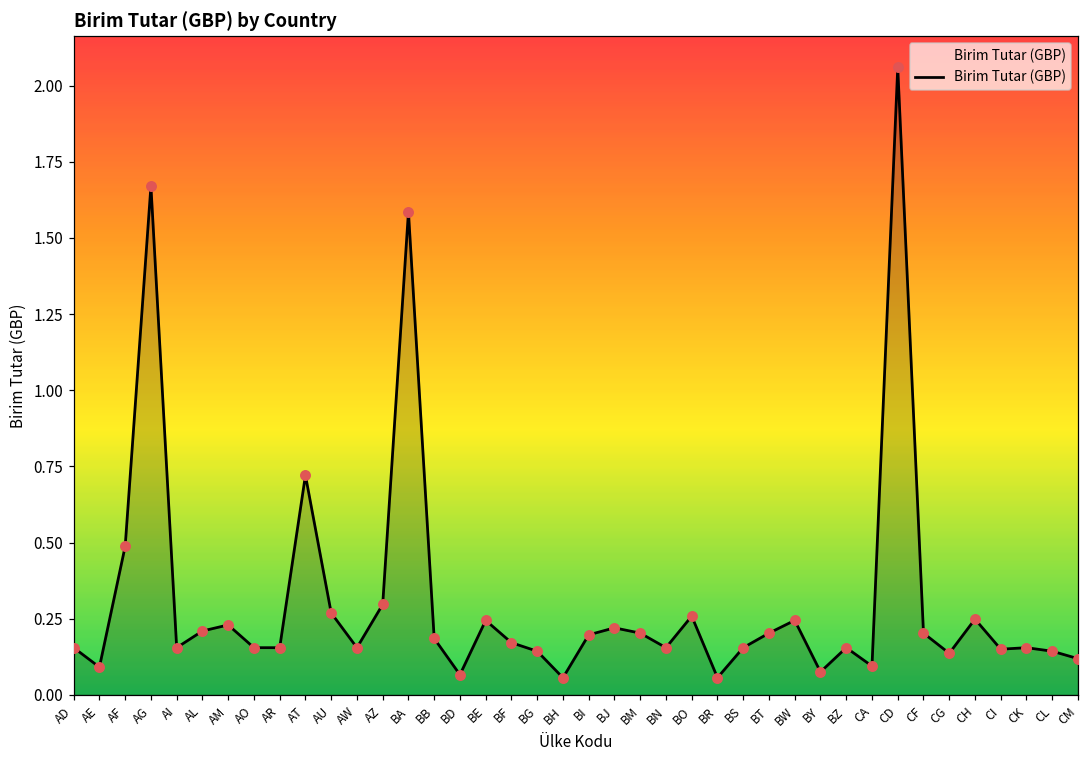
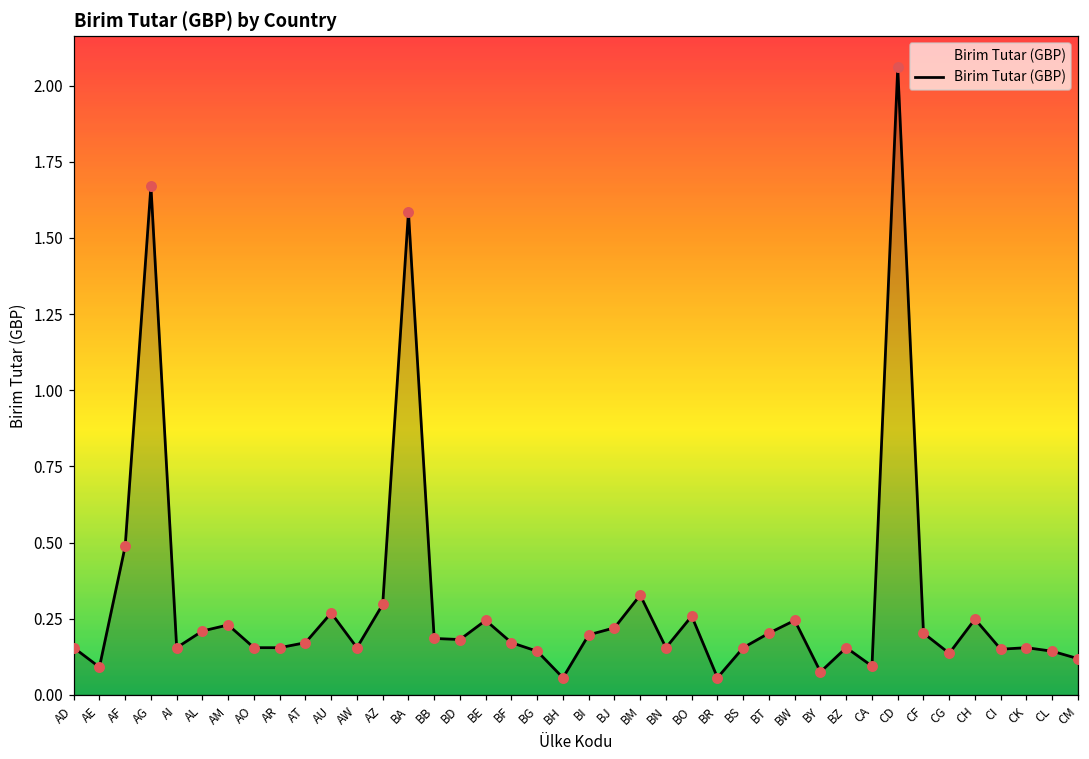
AT: 0.72 -> 0.17
BD: 0.07 -> 0.18
BM: 0.20 -> 0.33
